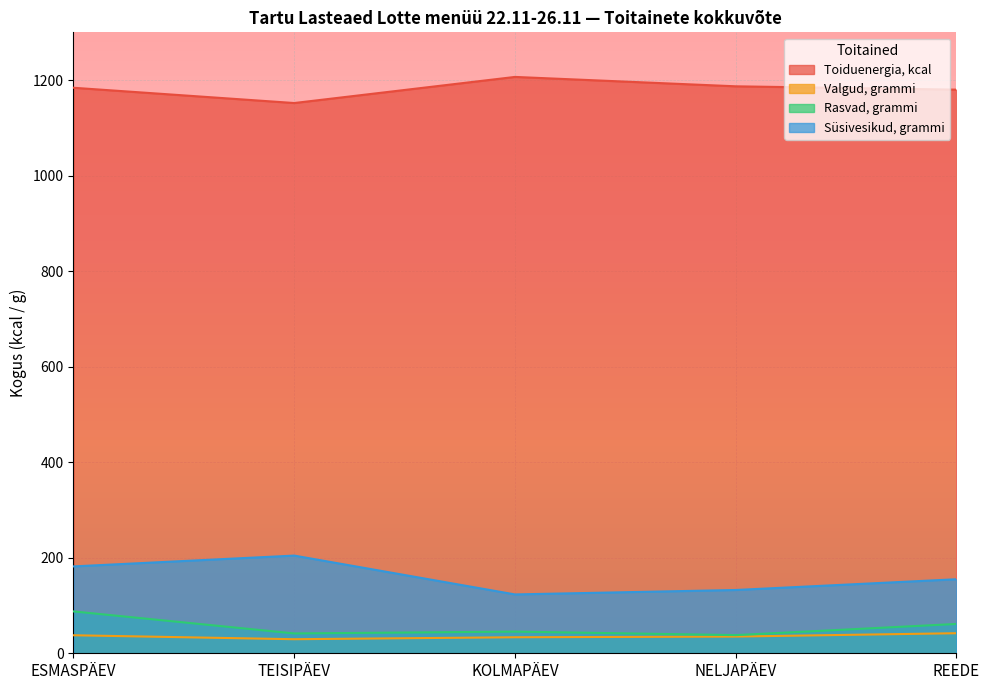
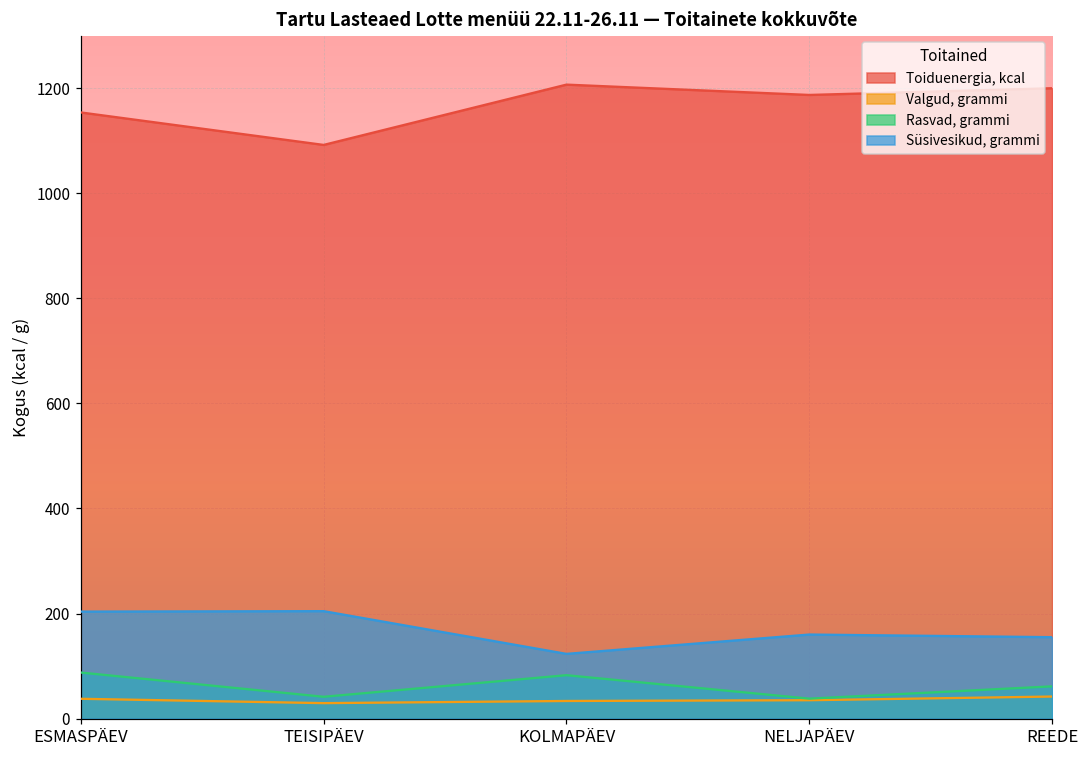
Toiduenergia, kcal, ESMASPÄEV: 1180 -> 1150
Süsivesikud, grammi, ESMASPÄEV: 180 -> 200
Toiduenergia, kcal, TEISIPÄEV: 1150 -> 1090
Rasvad, grammi, KOLMAPÄEV: 50 -> 80
Süsivesikud, grammi, NELJAPÄEV: 130 -> 160
Toiduenergia, kcal, REEDE: 1180 -> 1200
